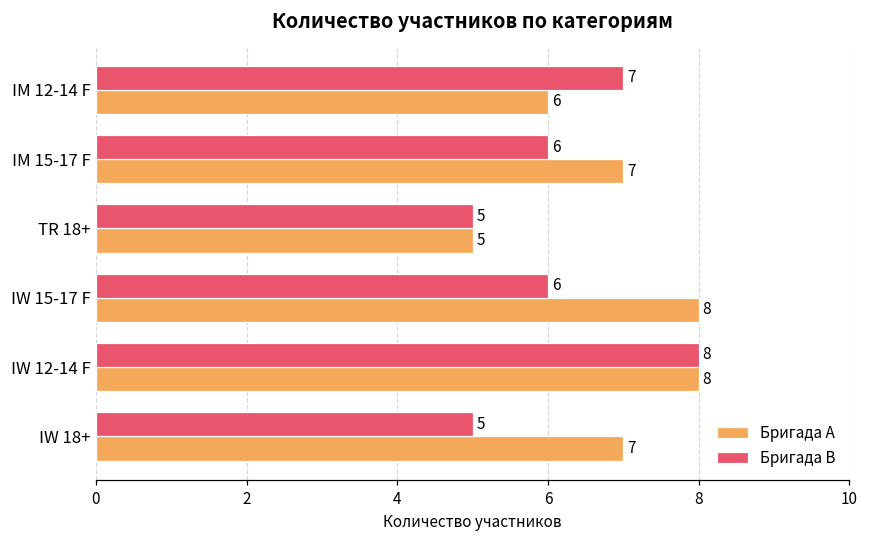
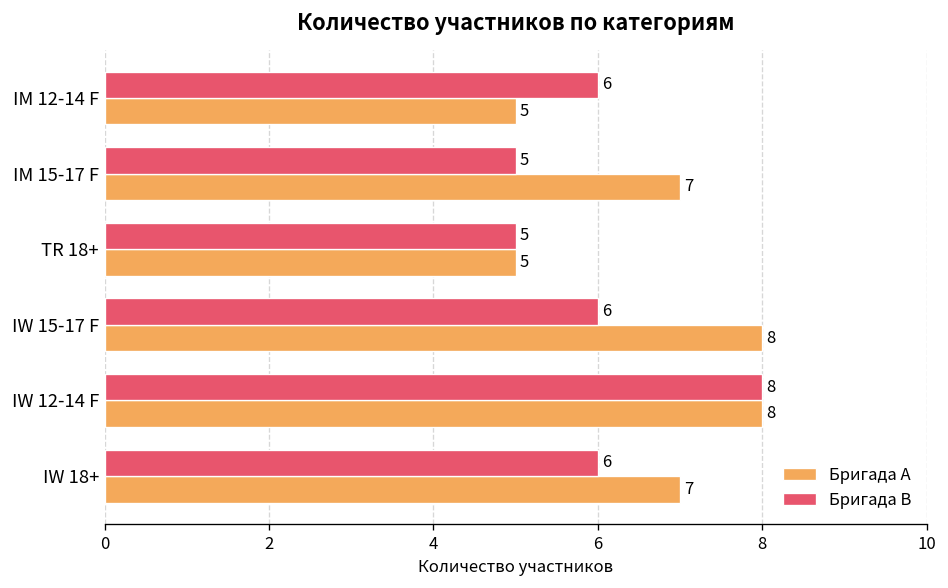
Бригада B, IM 12-14 F: 7 -> 6
Бригада A, IM 12-14 F: 6 -> 5
Бригада B, IM 15-17 F: 6 -> 5
Бригада B, IW 18+: 5 -> 6
